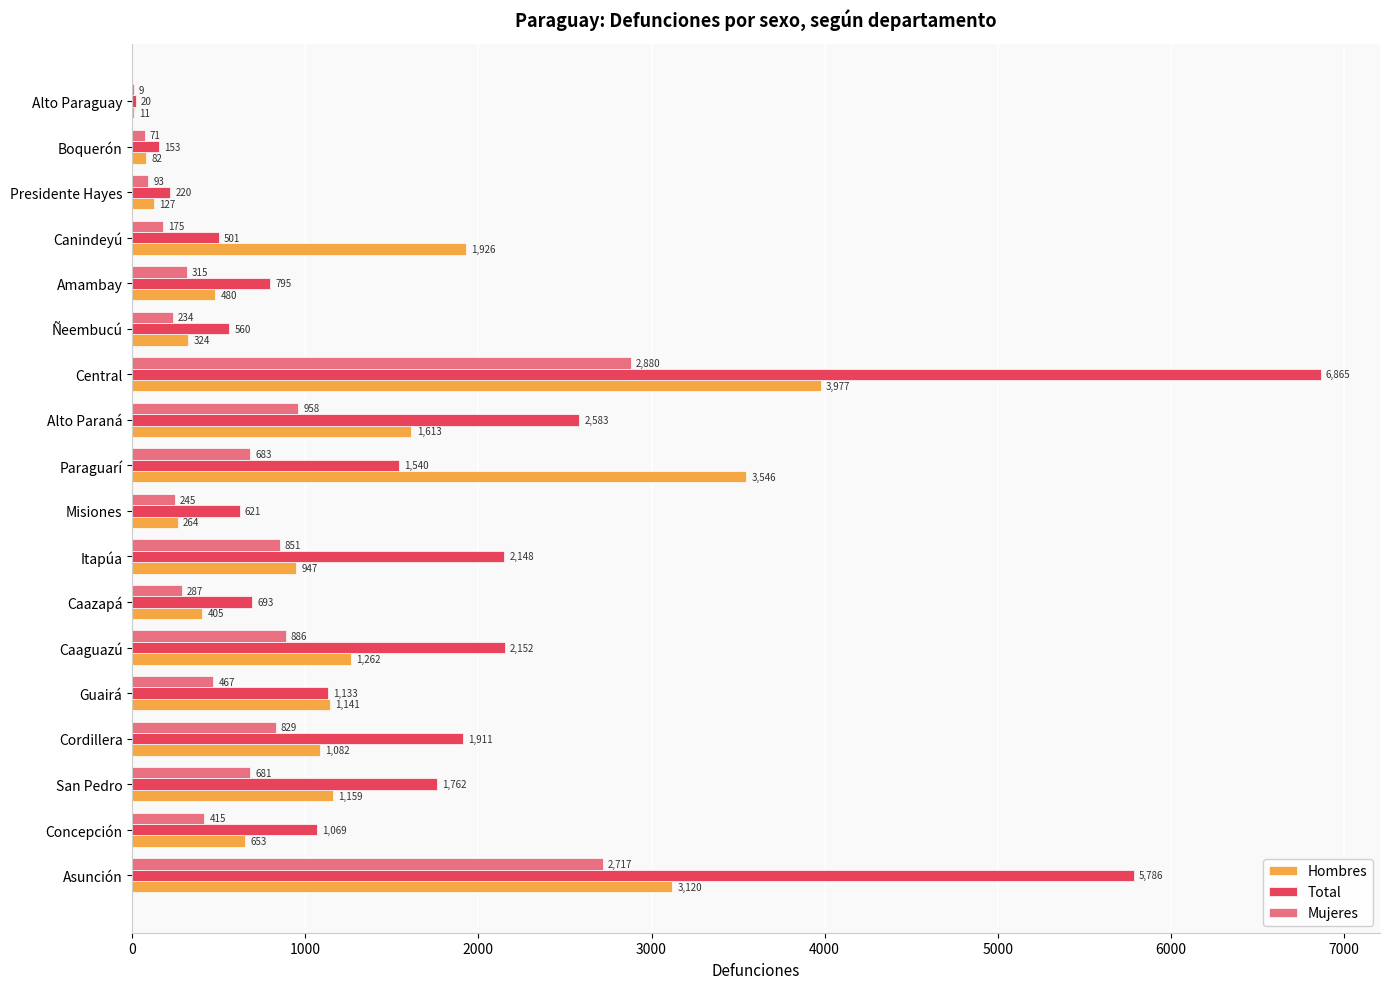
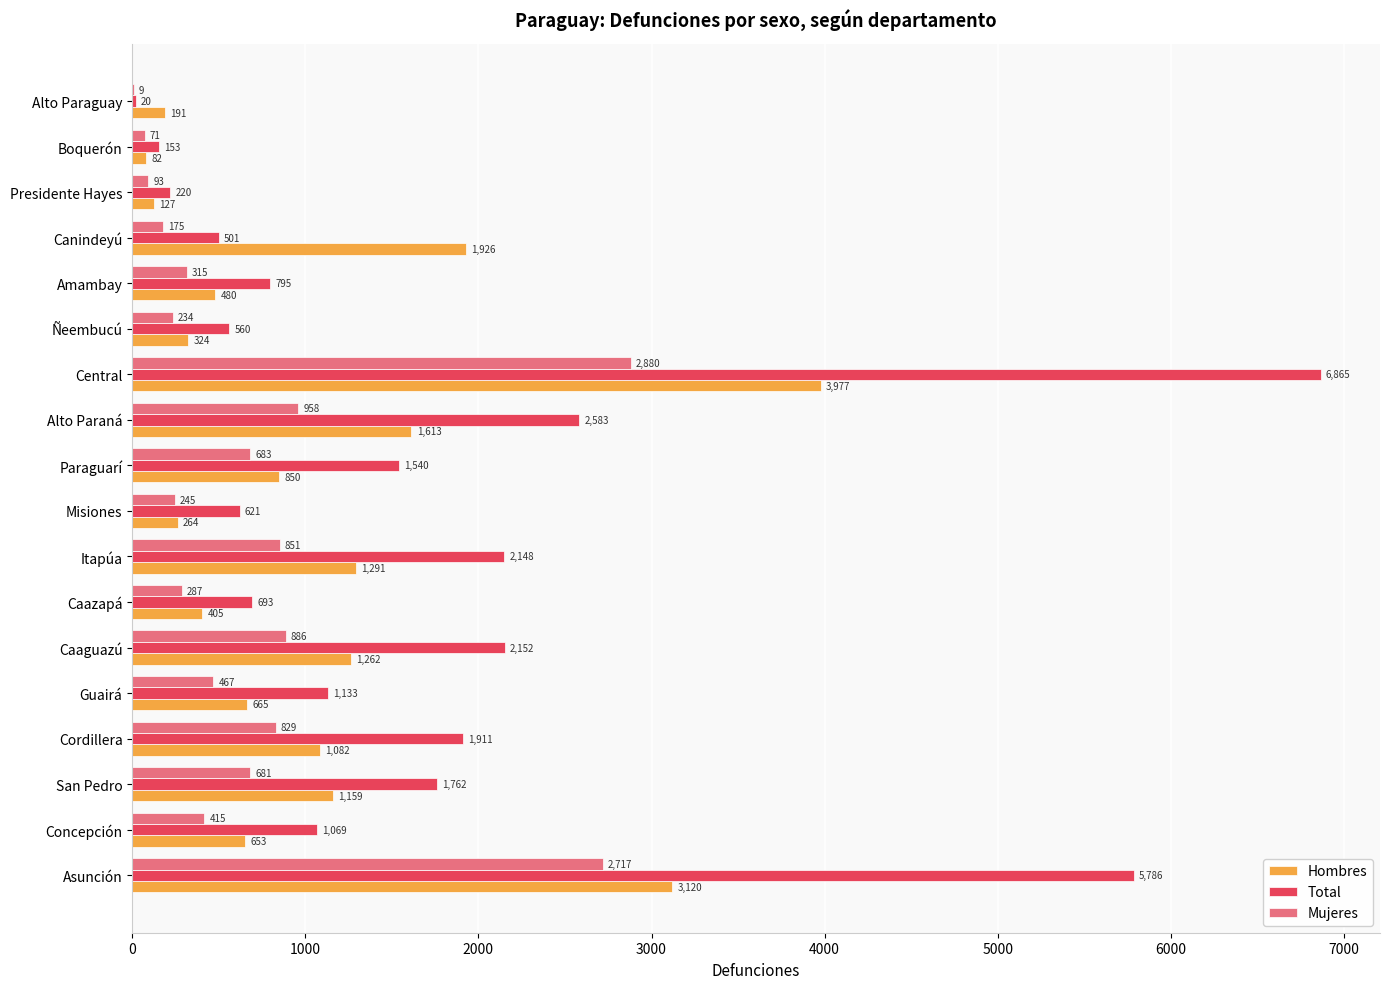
Hombres, Alto Paraguay: 11 -> 191
Hombres, Paraguarí: 3,546 -> 850
Hombres, Itapúa: 947 -> 1,291
Hombres, Guairá: 1,141 -> 665
